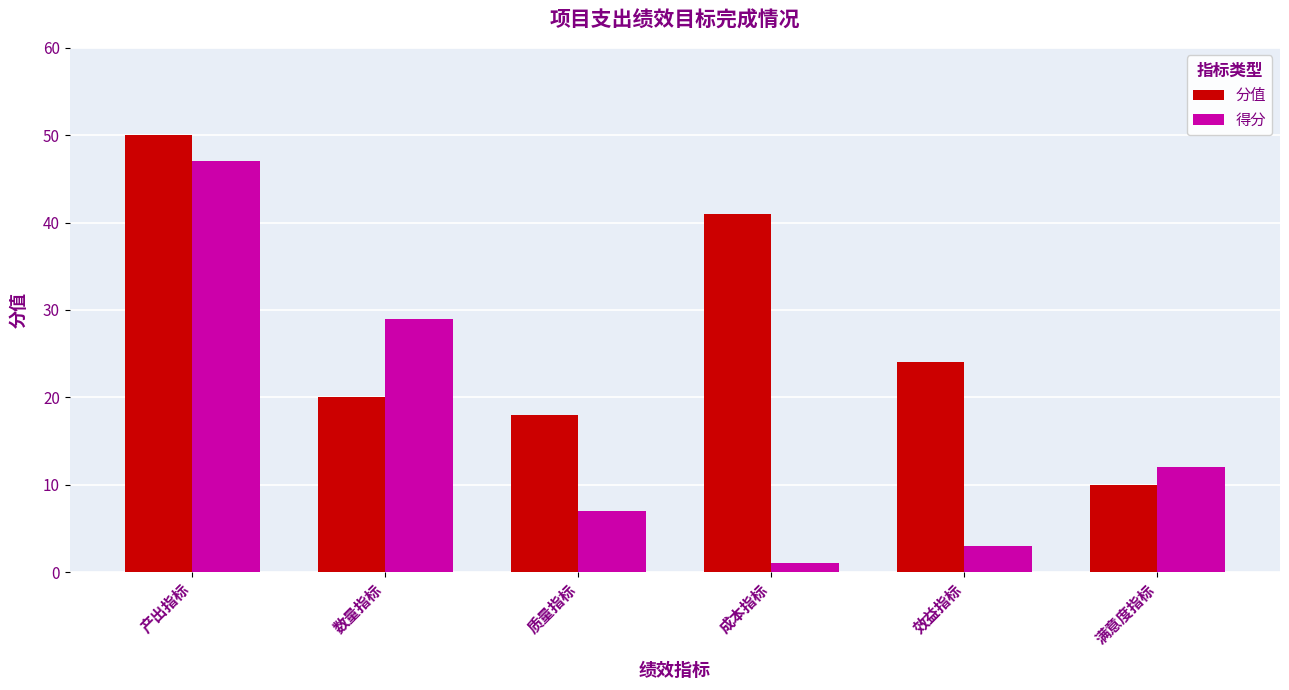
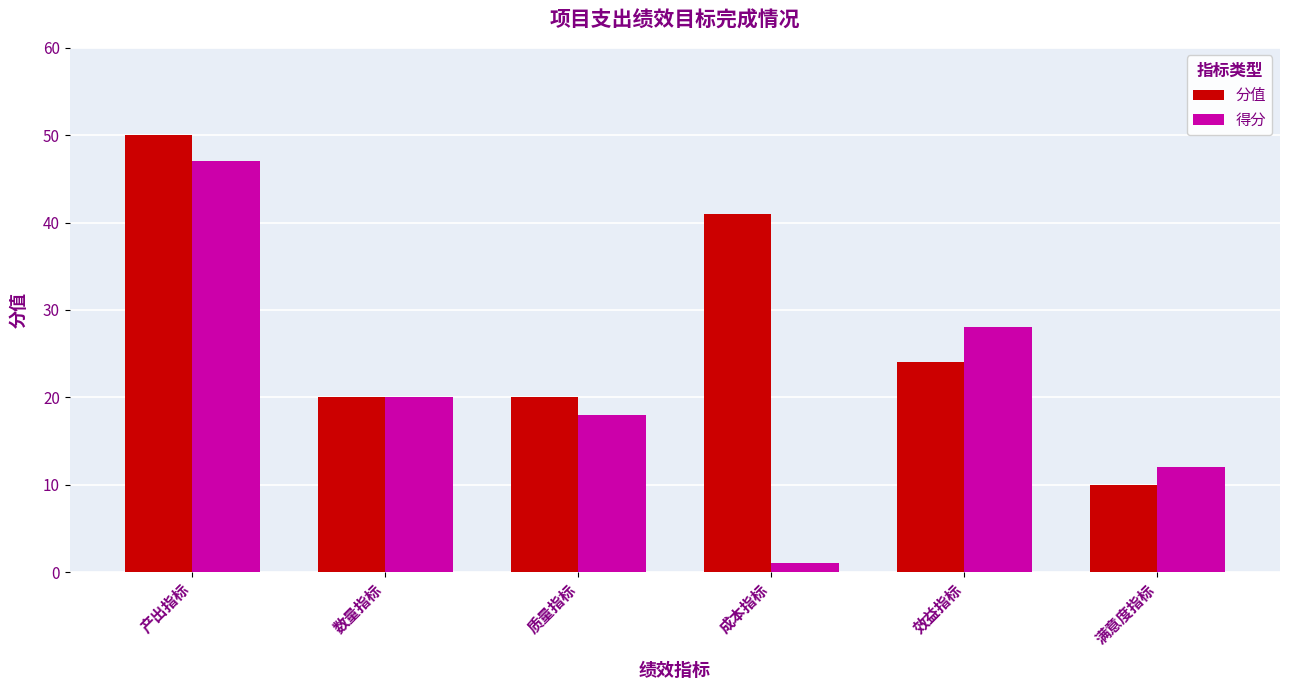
得分, 数量指标: 29 -> 20
分值, 质量指标: 18 -> 20
得分, 质量指标: 7 -> 18
得分, 效益指标: 3 -> 28
